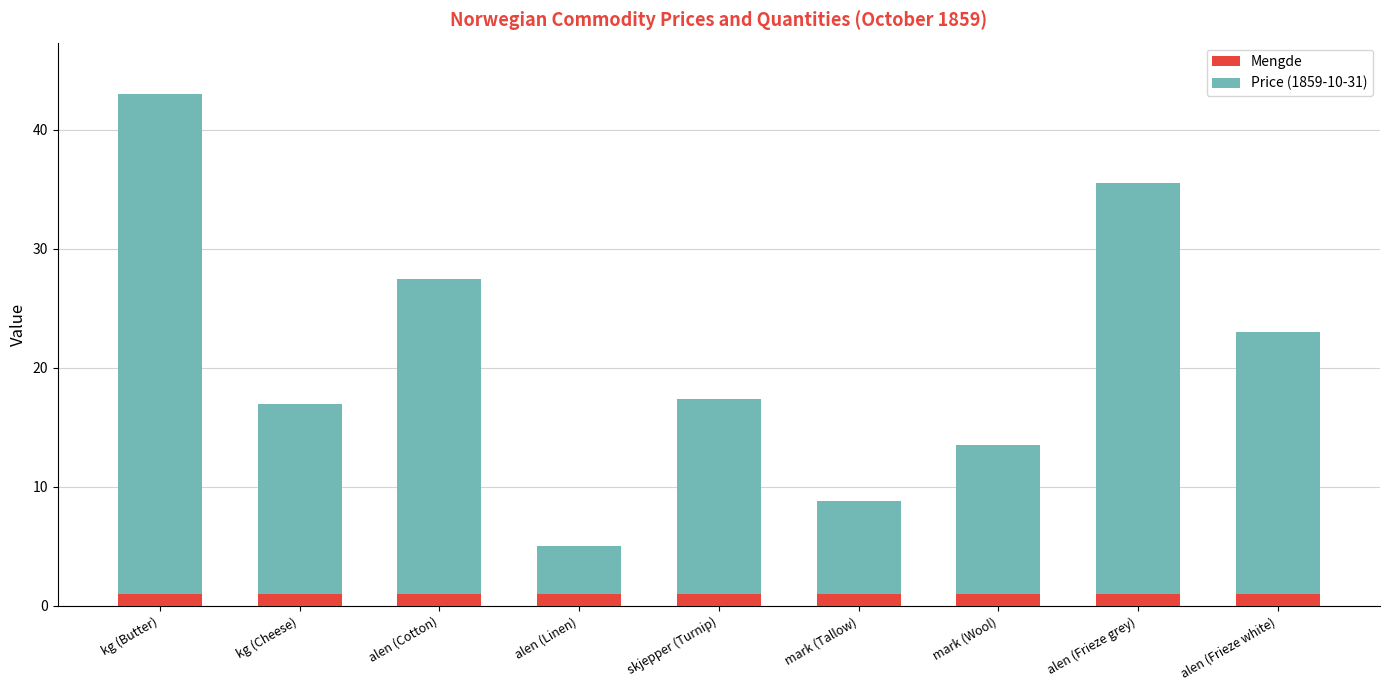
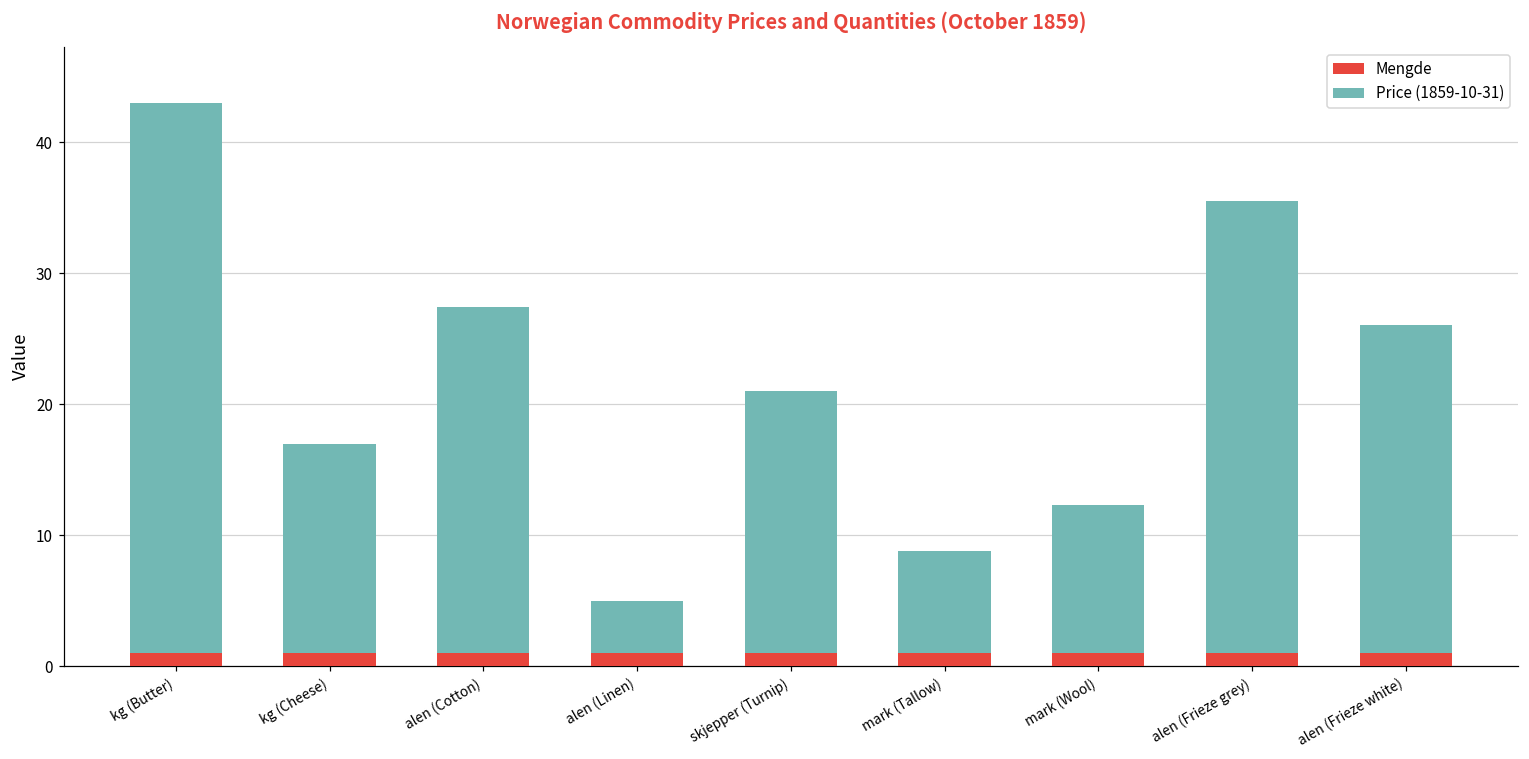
Price (1859-10-31), skjepper (Turnip): 16.3 -> 20.0
Price (1859-10-31), mark (Wool): 12.5 -> 11.3
Price (1859-10-31), alen (Frieze white): 22.0 -> 25.1
